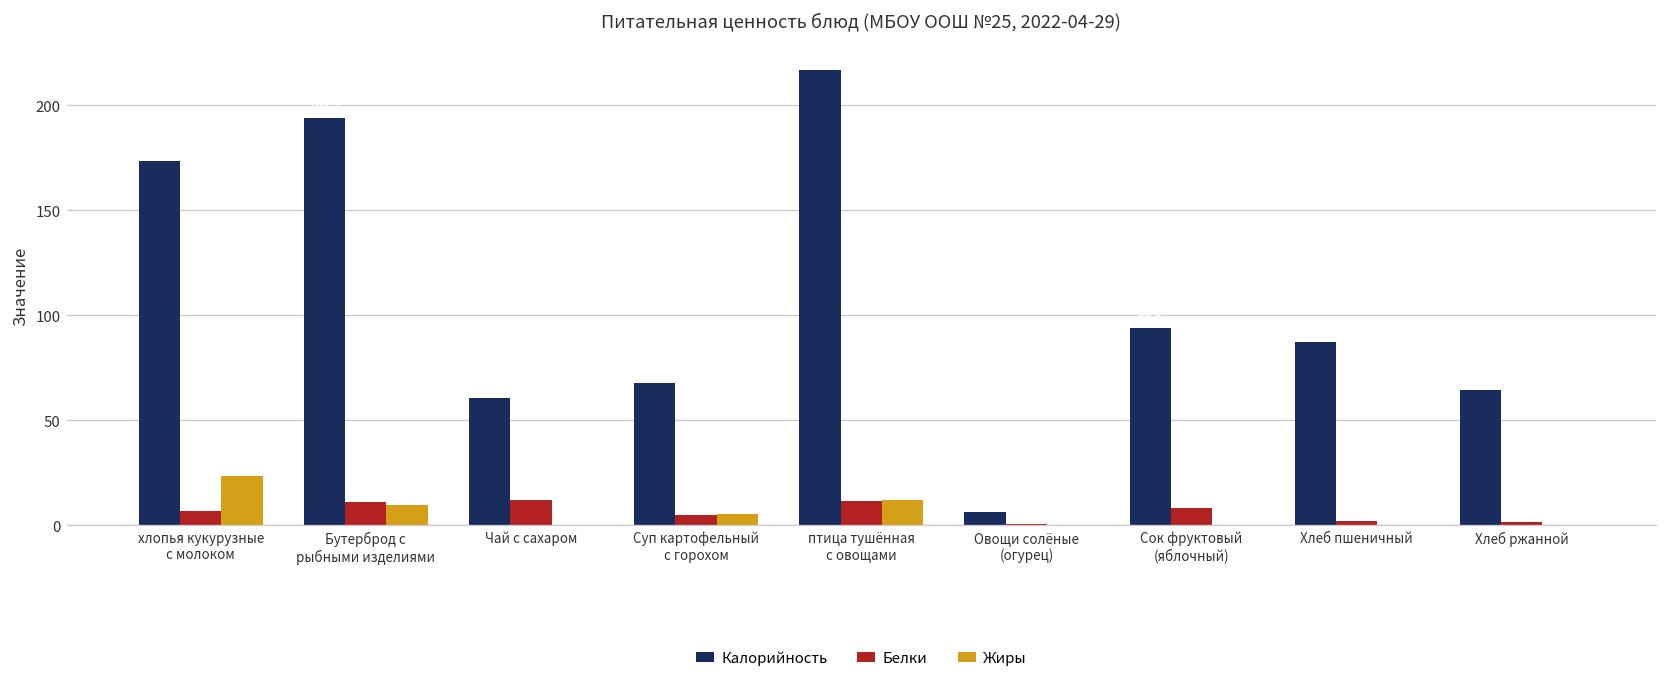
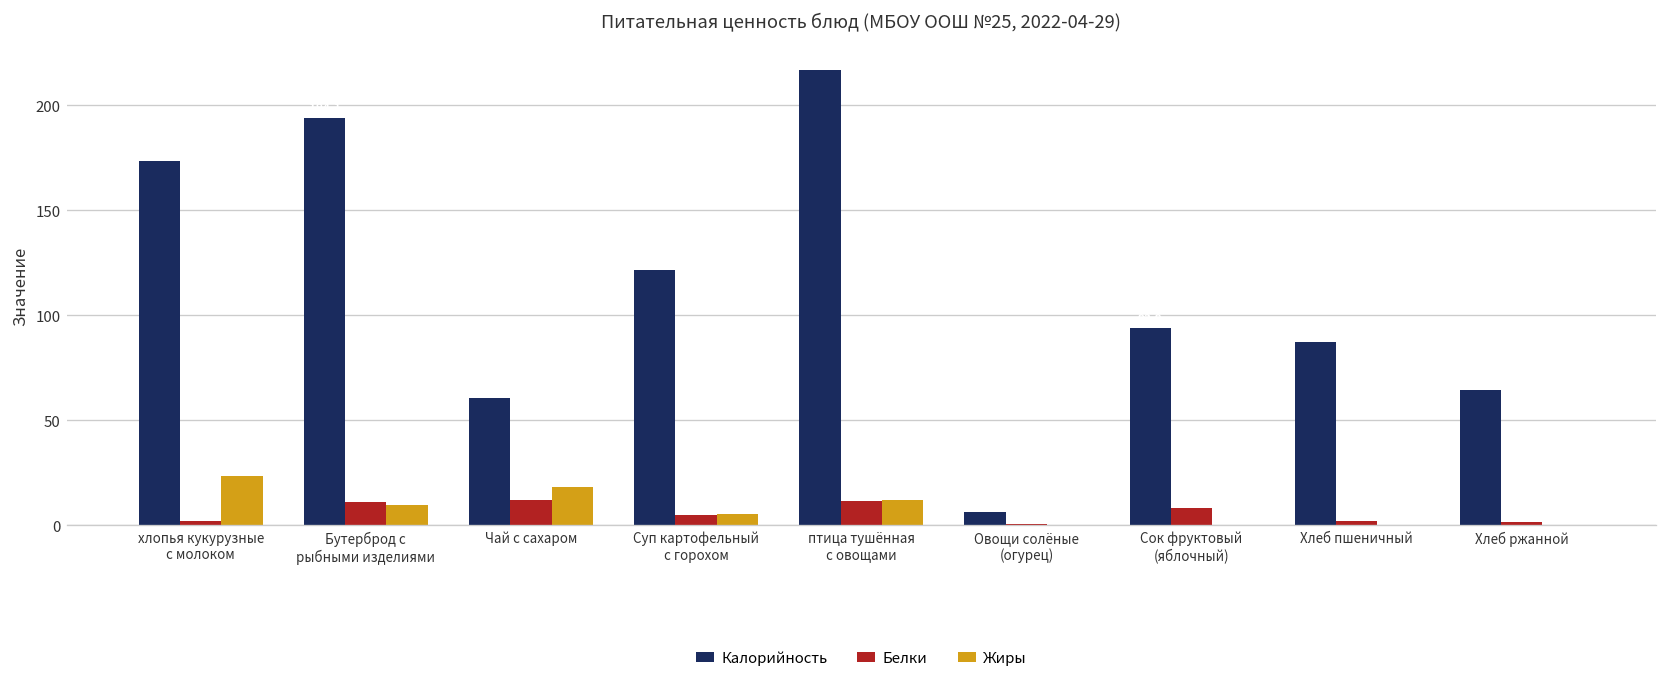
Белки, хлопья кукурузные с молоком: 7 -> 2
Жиры, Чай с сахаром: 0 -> 18
Калорийность, Суп картофельный с горохом: 68 -> 122
